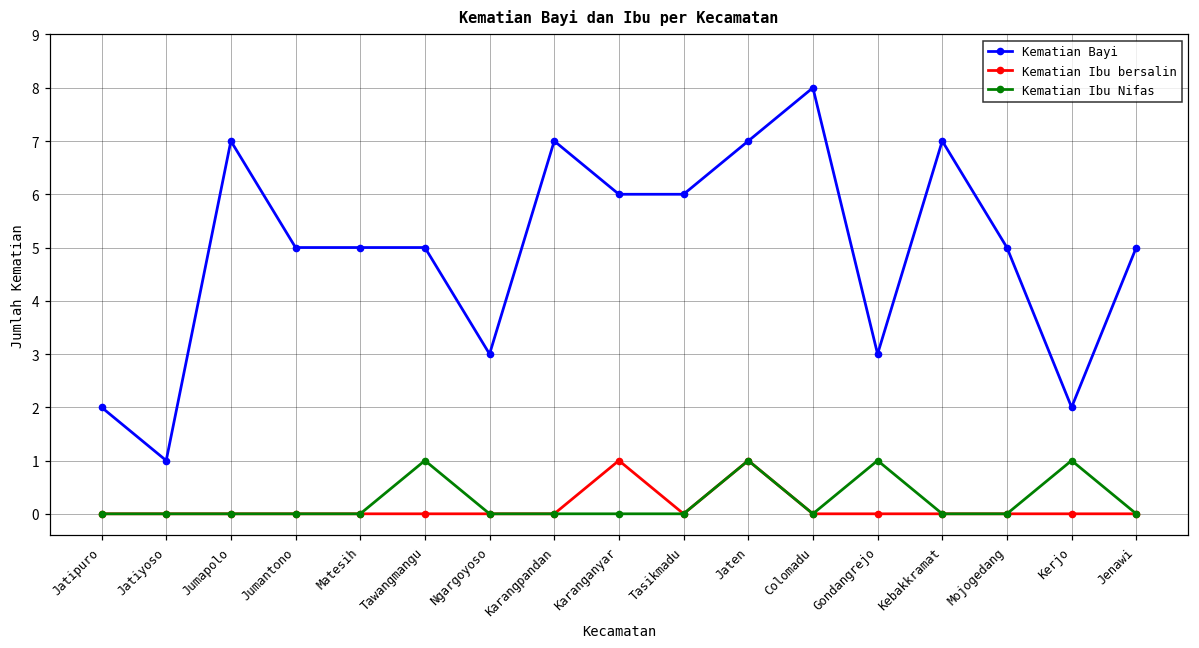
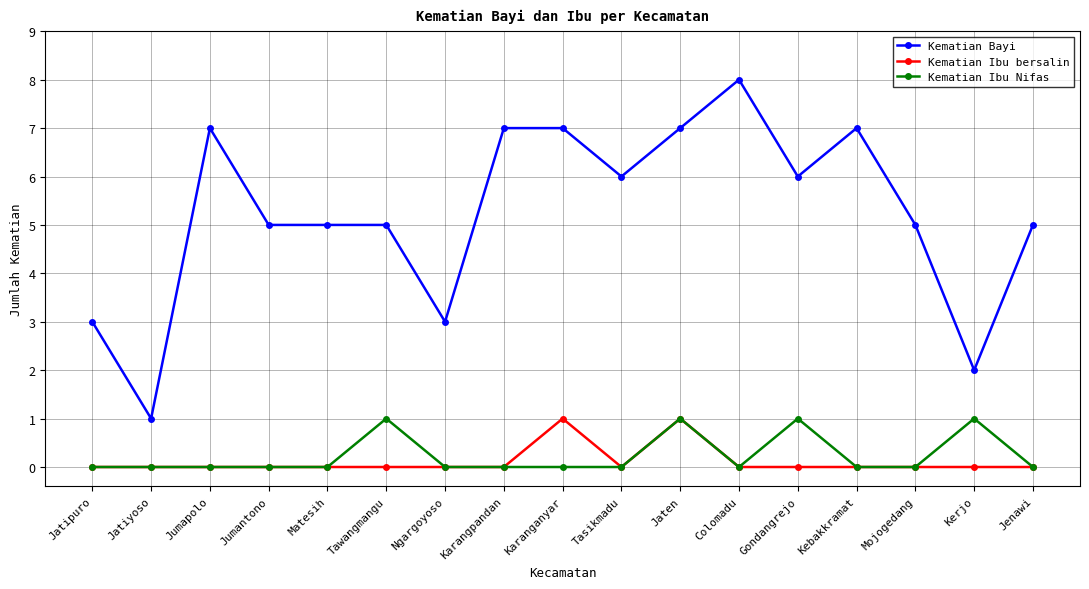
Kematian Bayi, Jatipuro: 2 -> 3
Kematian Bayi, Karanganyar: 6 -> 7
Kematian Bayi, Gondangrejo: 3 -> 6
